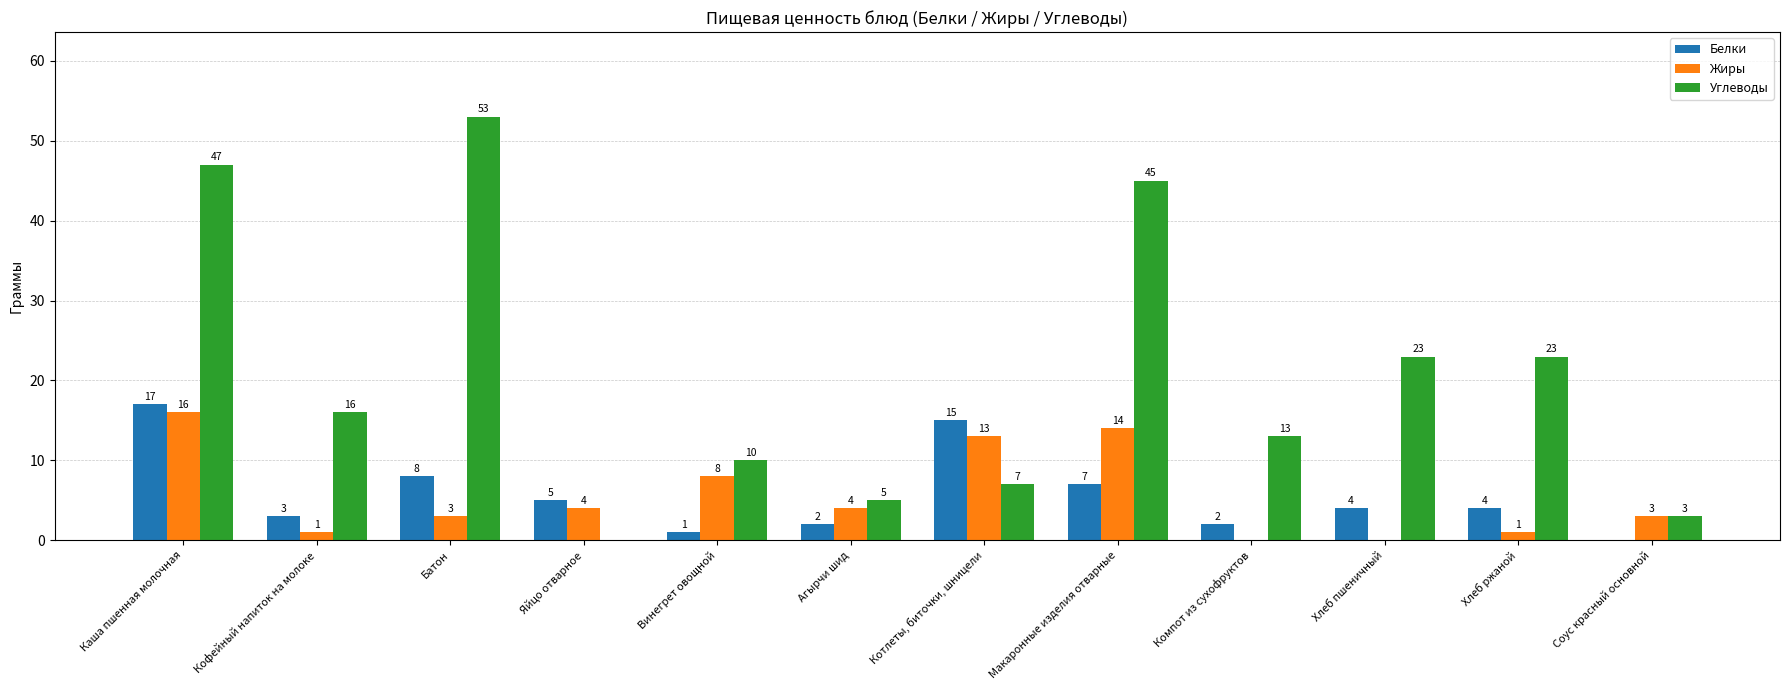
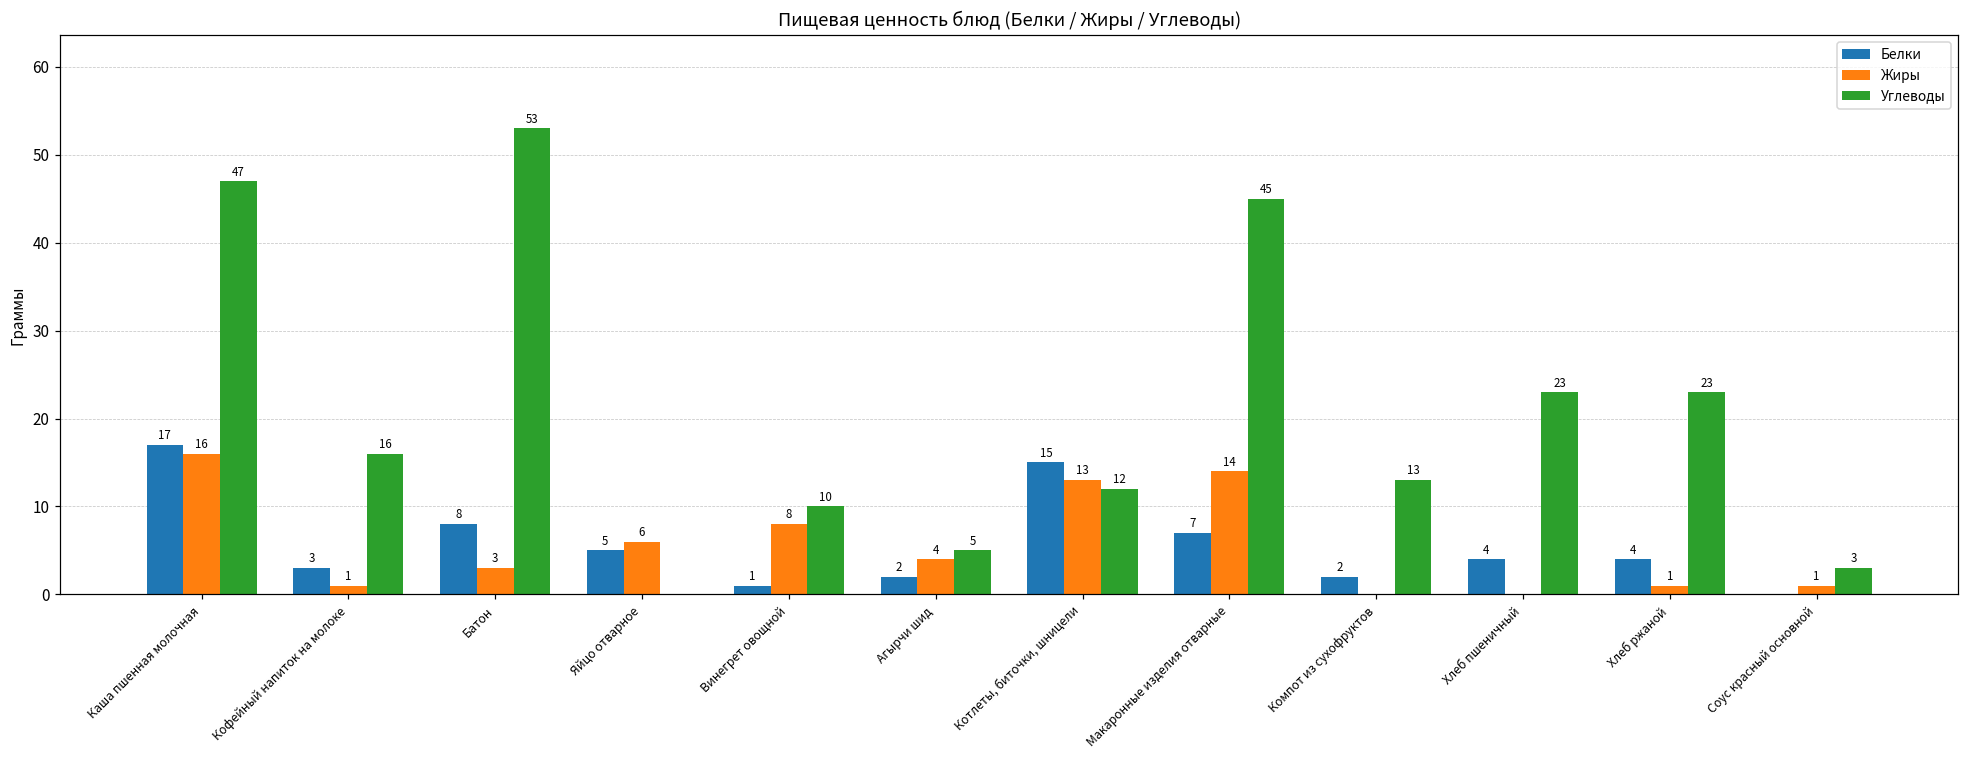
Жиры, Яйцо отварное: 4 -> 6
Углеводы, Котлеты, биточки, шницели: 7 -> 12
Жиры, Соус красный основной: 3 -> 1
